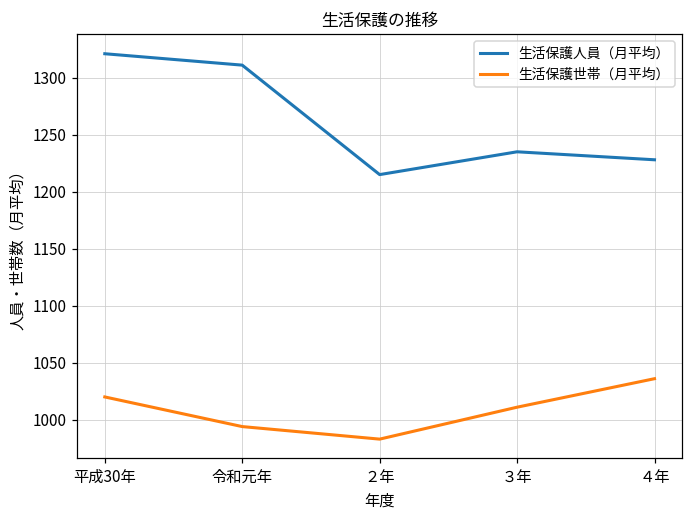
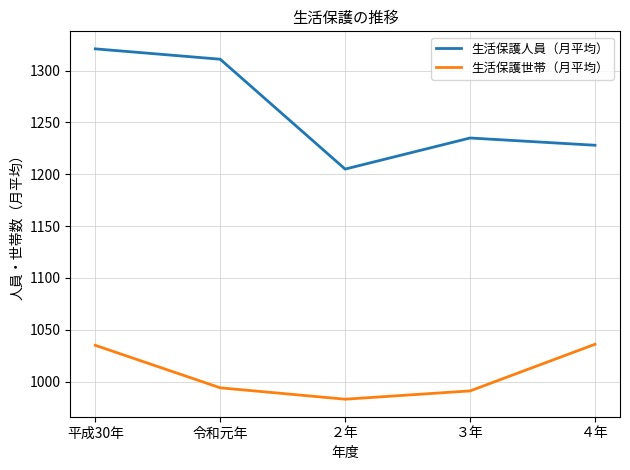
生活保護世帯（月平均）, 平成30年: 1020 -> 1035
生活保護人員（月平均）, ２年: 1215 -> 1205
生活保護世帯（月平均）, ３年: 1011 -> 991
